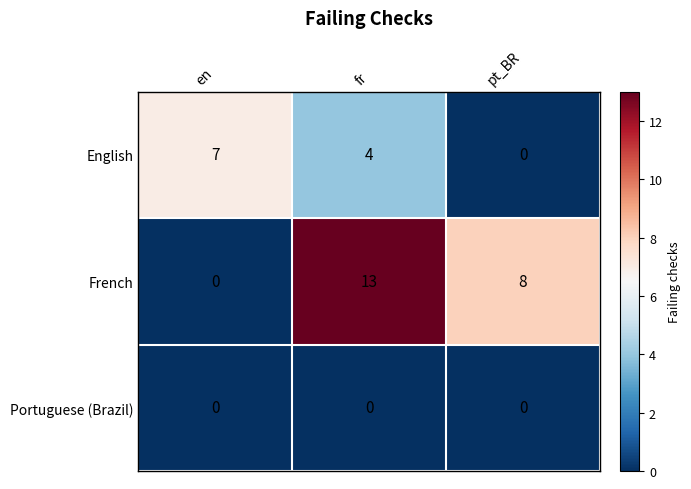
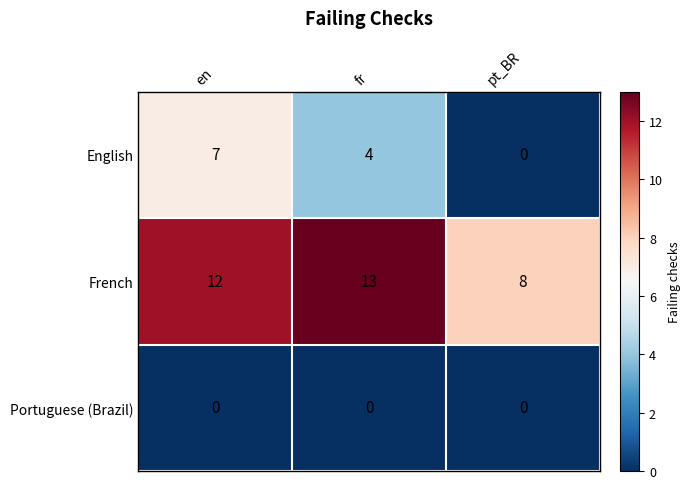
French, en: 0 -> 12
